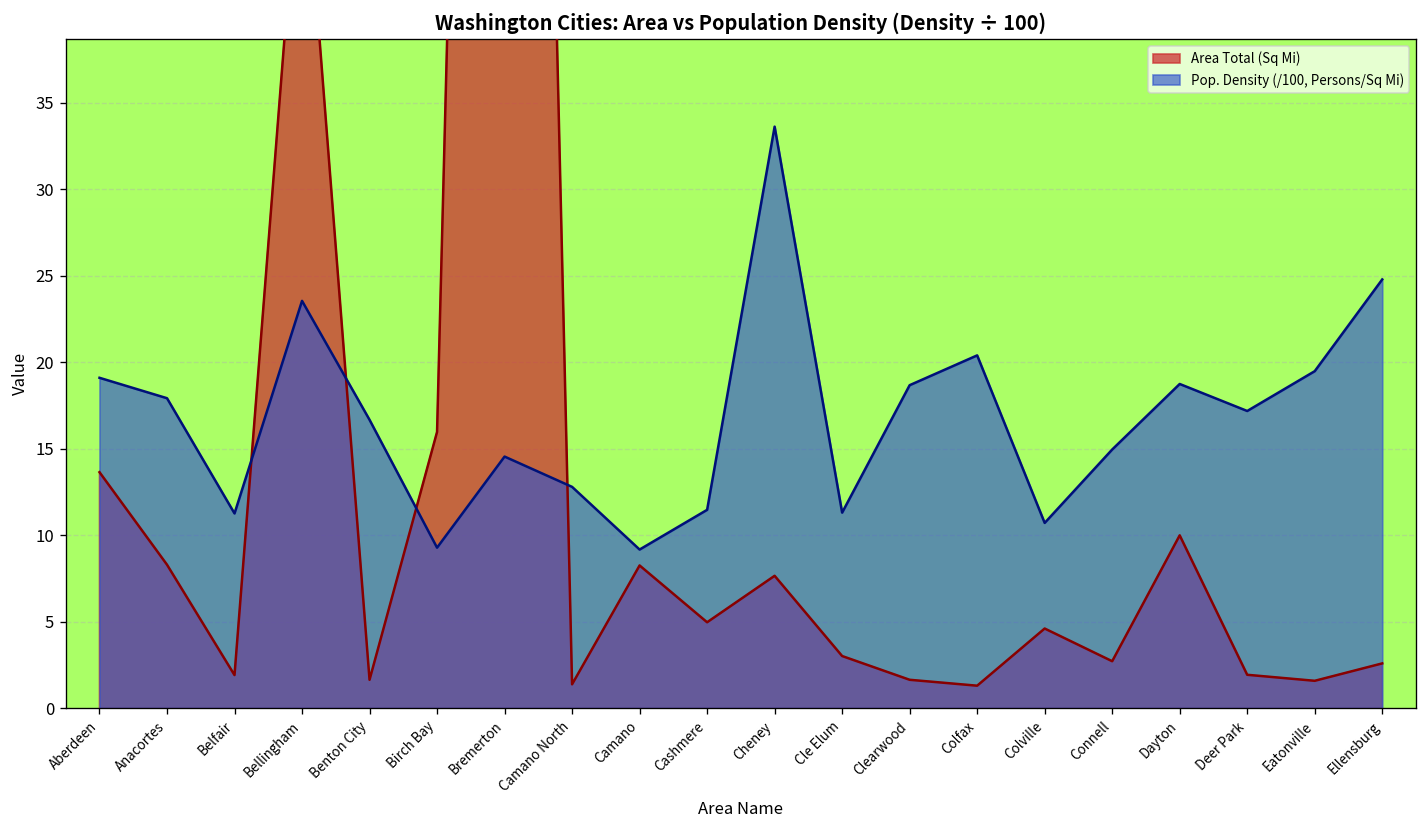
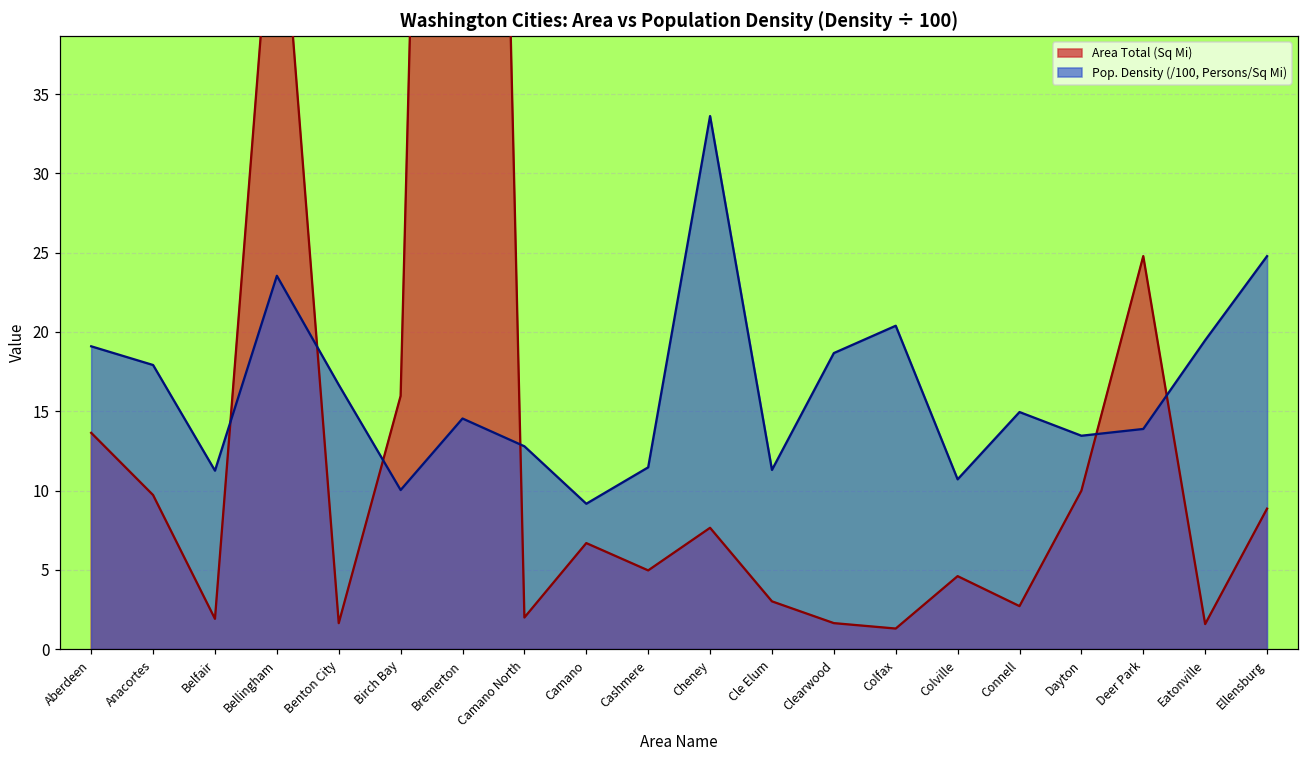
Area Total (Sq Mi), Anacortes: 8.3 -> 9.7
Pop. Density (/100, Persons/Sq Mi), Birch Bay: 9.3 -> 10.0
Area Total (Sq Mi), Camano North: 1.4 -> 2.0
Area Total (Sq Mi), Camano: 8.2 -> 6.7
Pop. Density (/100, Persons/Sq Mi), Dayton: 18.7 -> 13.5
Area Total (Sq Mi), Deer Park: 1.9 -> 24.8
Pop. Density (/100, Persons/Sq Mi), Deer Park: 17.2 -> 13.9
Area Total (Sq Mi), Ellensburg: 2.6 -> 8.9
